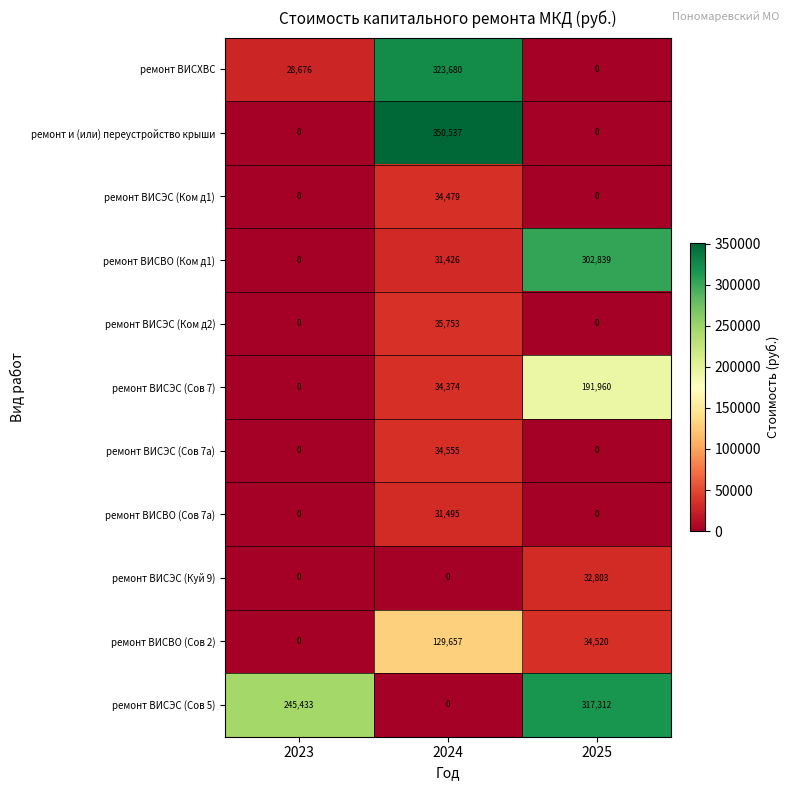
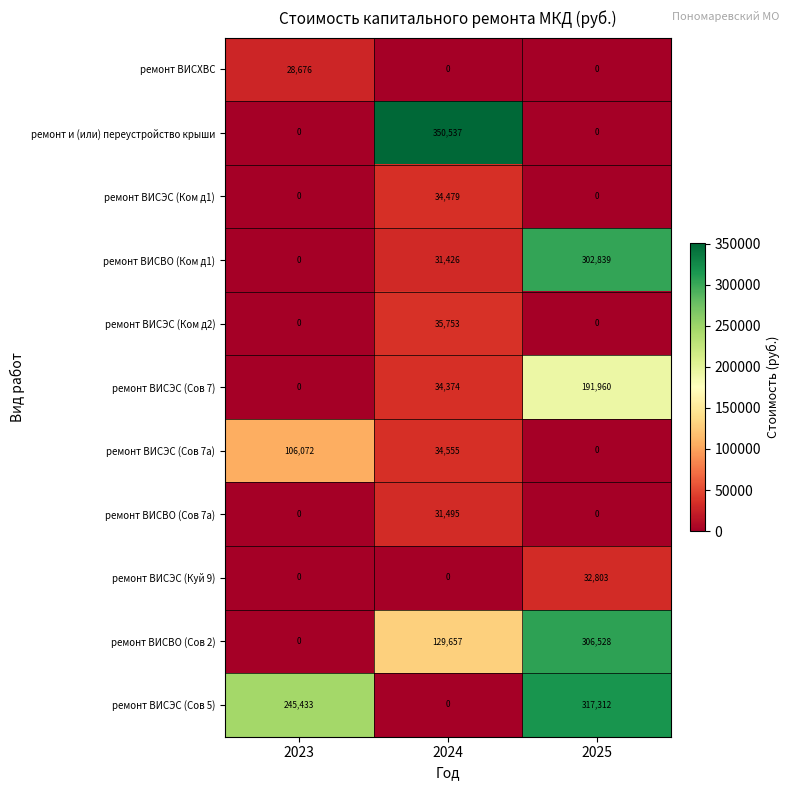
ремонт ВИСХВС, 2024: 323,680 -> 0
ремонт ВИСЭС (Сов 7а), 2023: 0 -> 106,072
ремонт ВИСВО (Сов 2), 2025: 34,520 -> 306,528
